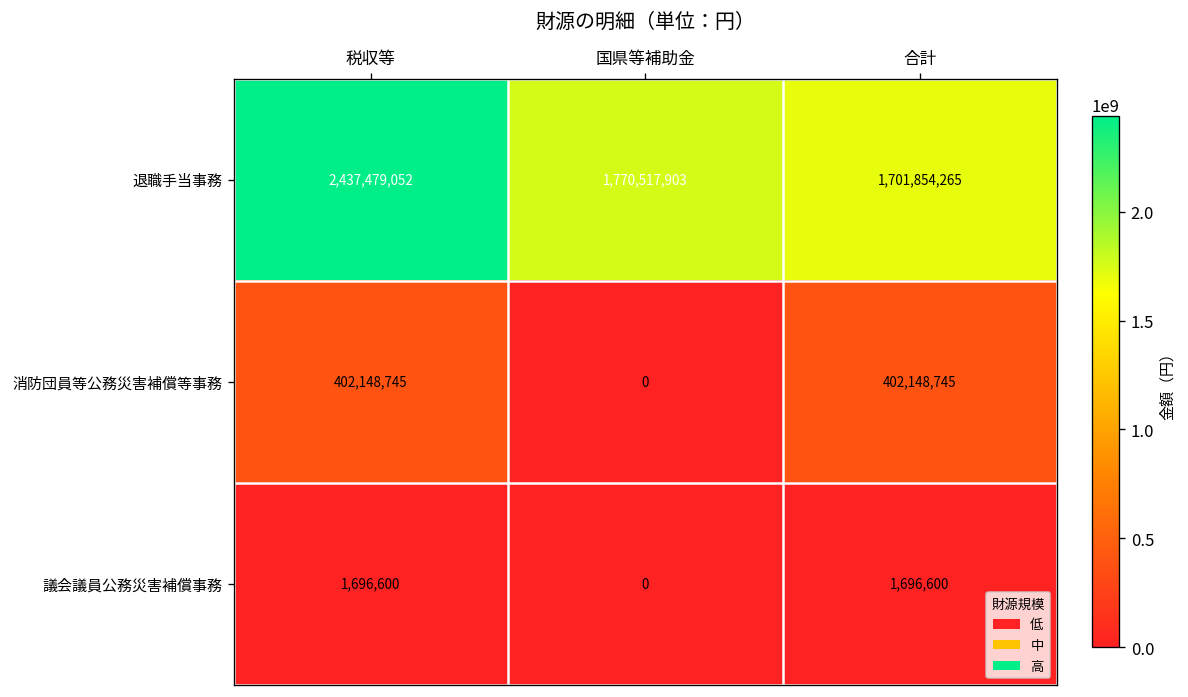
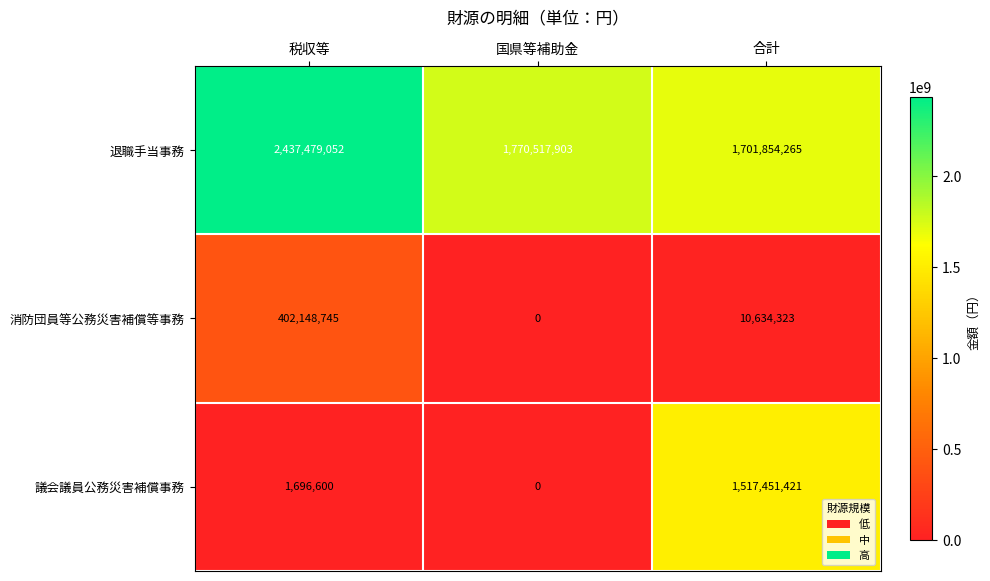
消防団員等公務災害補償等事務, 合計: 402,148,745 -> 10,634,323
議会議員公務災害補償事務, 合計: 1,696,600 -> 1,517,451,421
